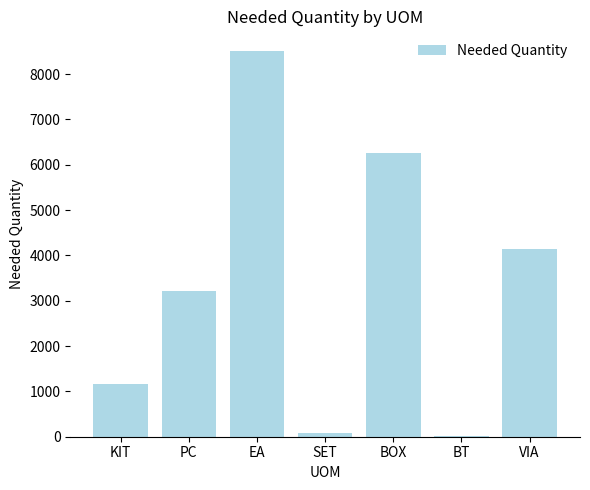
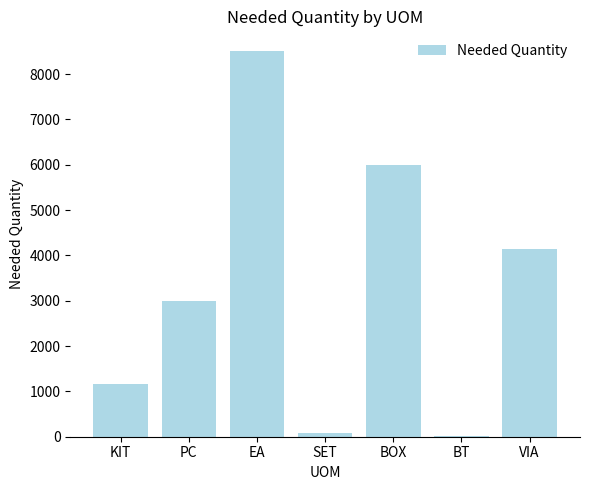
PC: 3200 -> 3000
BOX: 6300 -> 6000
